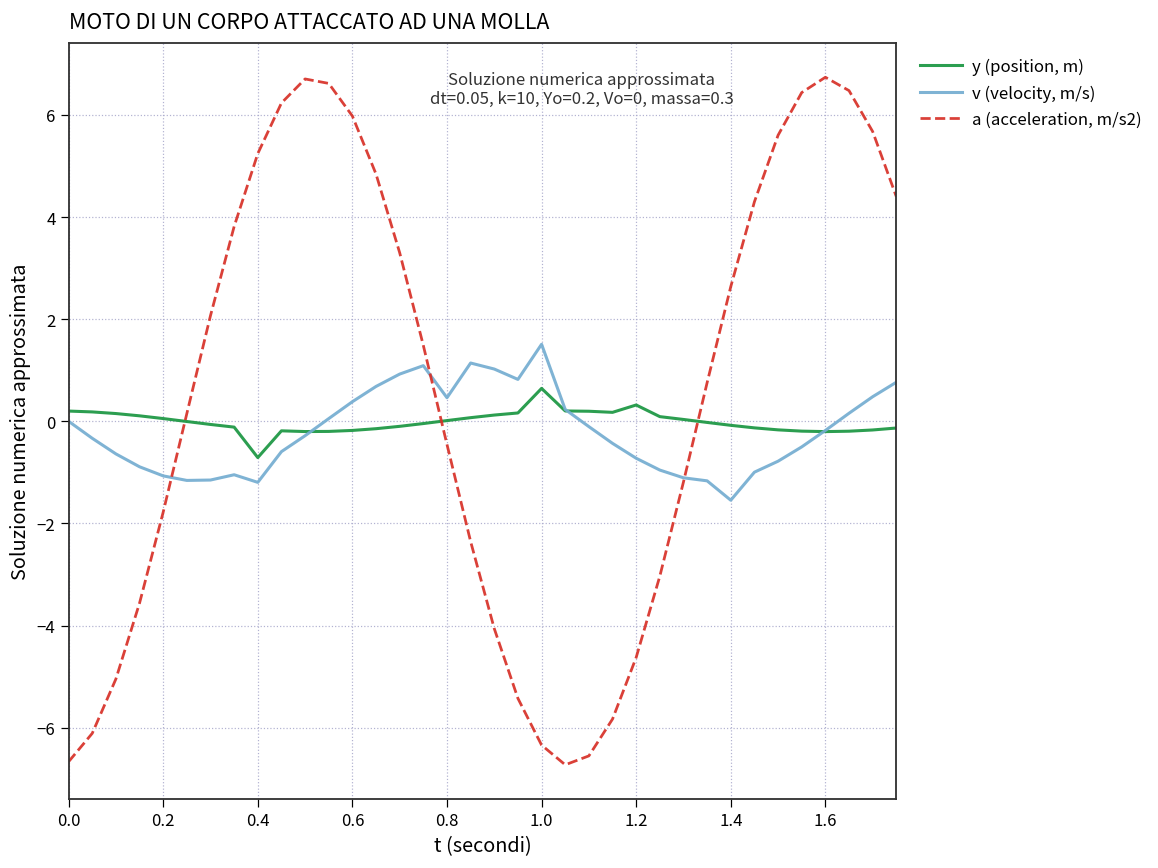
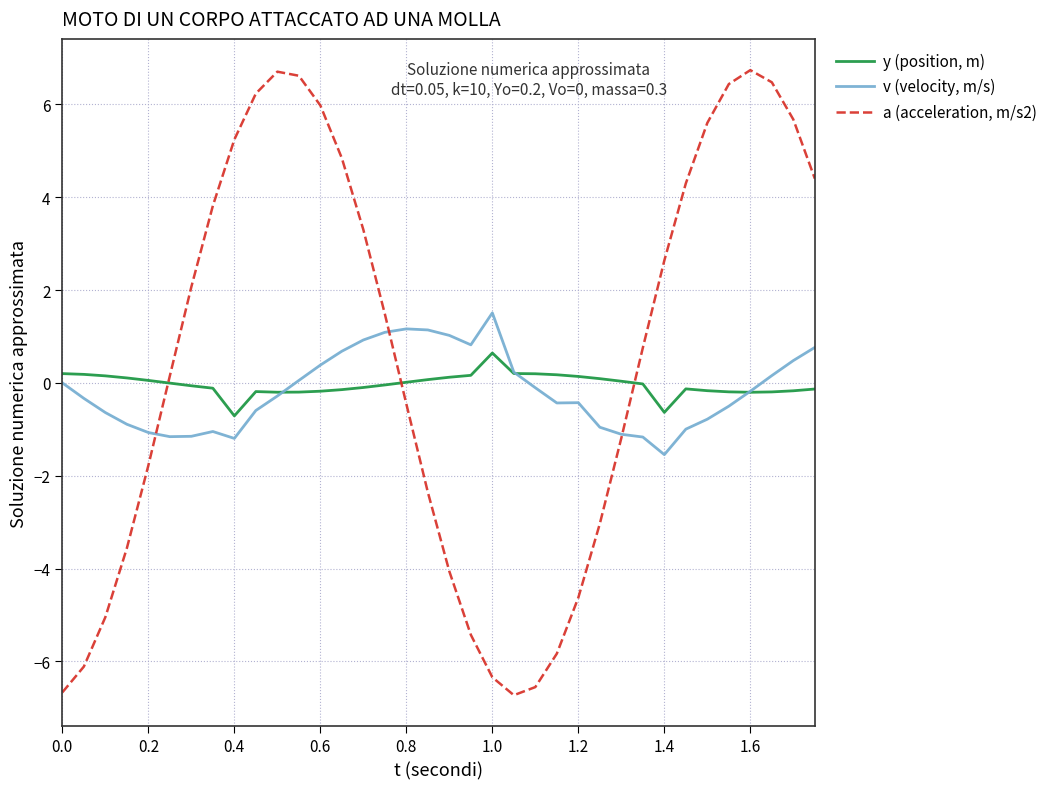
v (velocity, m/s), 0.8: 0.5 -> 1.2
y (position, m), 1.2: 0.3 -> 0.1
v (velocity, m/s), 1.2: -0.7 -> -0.4
y (position, m), 1.4: -0.1 -> -0.6
